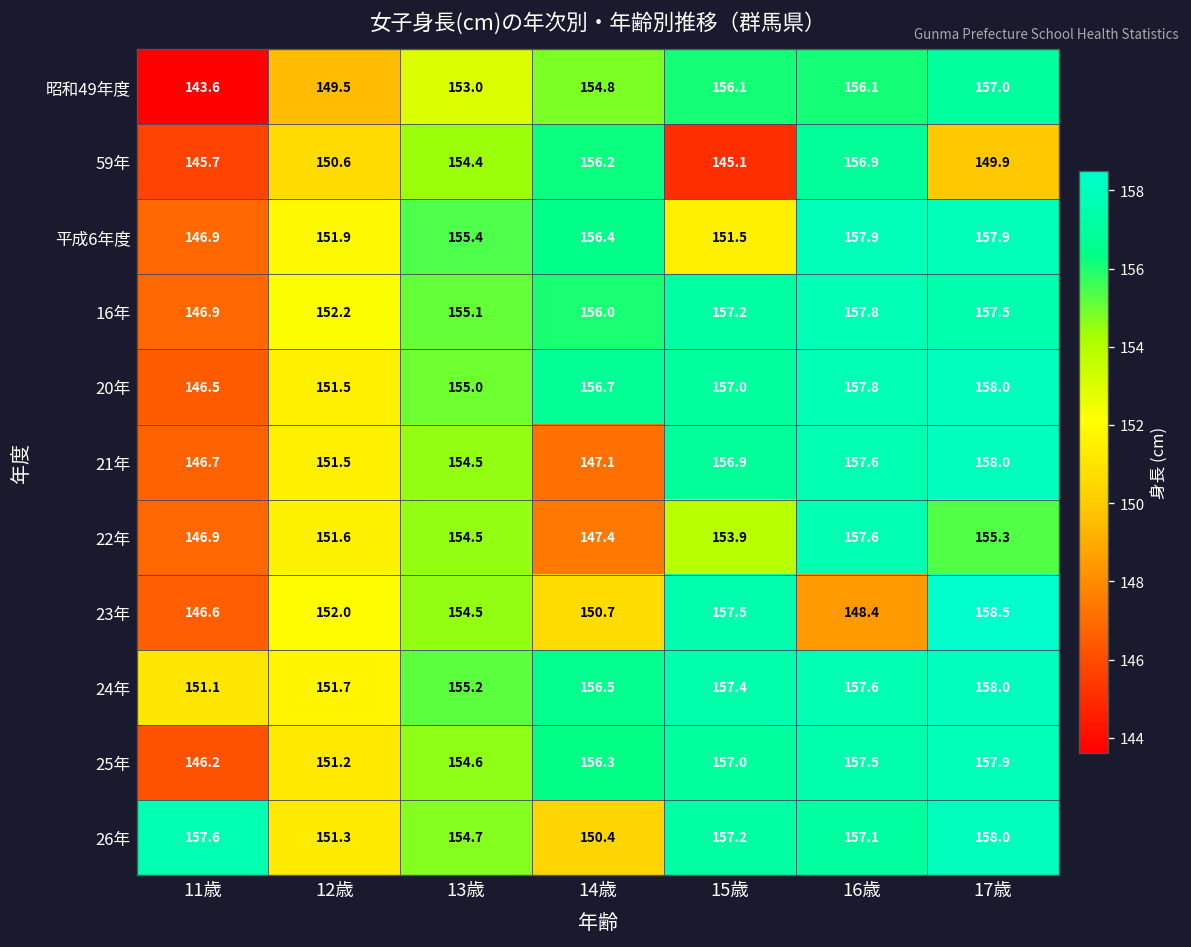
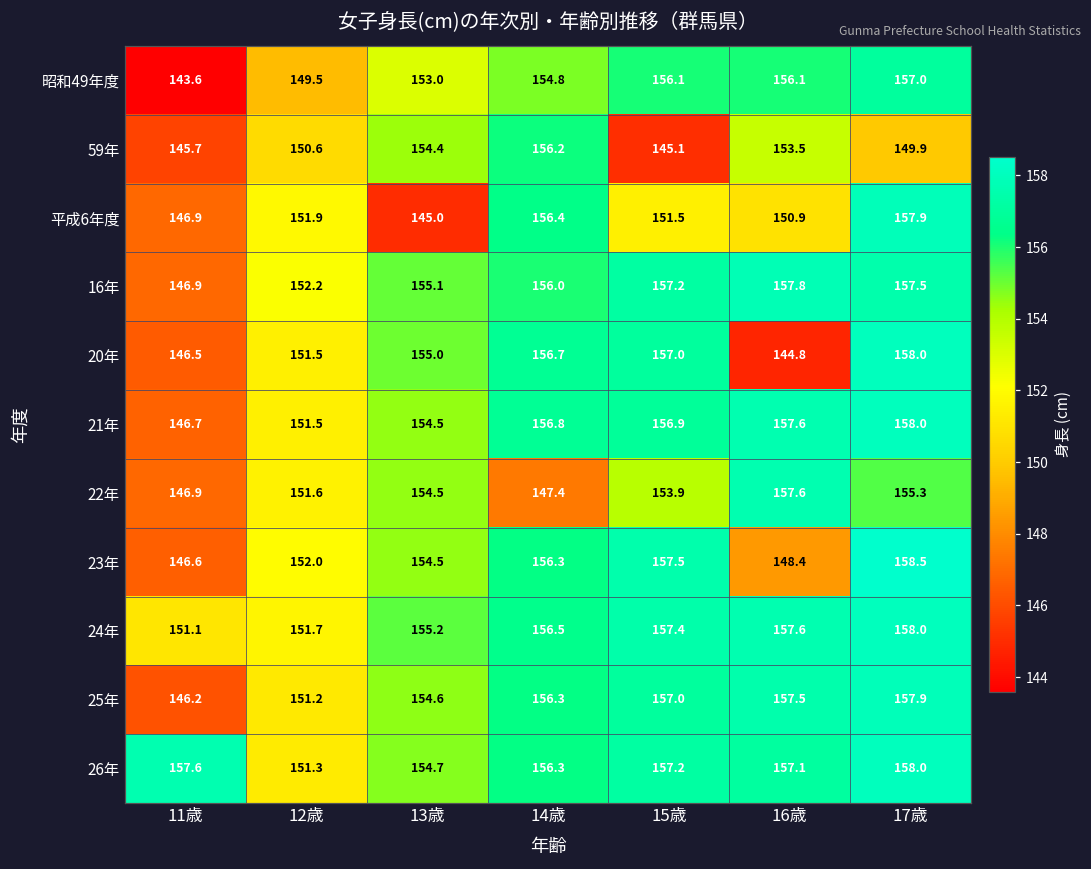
59年, 16歳: 156.9 -> 153.5
平成6年度, 13歳: 155.4 -> 145.0
平成6年度, 16歳: 157.9 -> 150.9
20年, 16歳: 157.8 -> 144.8
21年, 14歳: 147.1 -> 156.8
23年, 14歳: 150.7 -> 156.3
26年, 14歳: 150.4 -> 156.3
